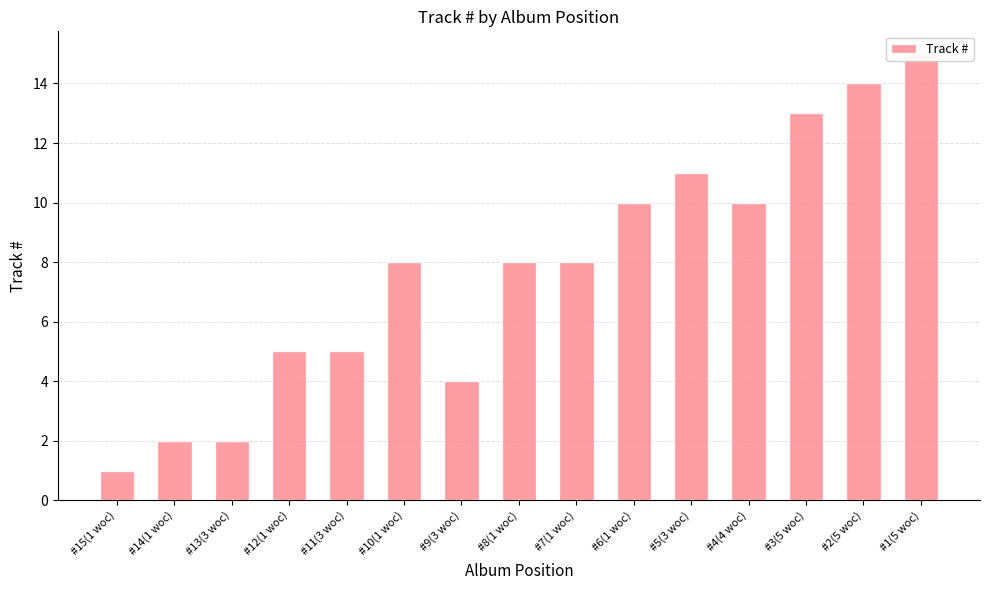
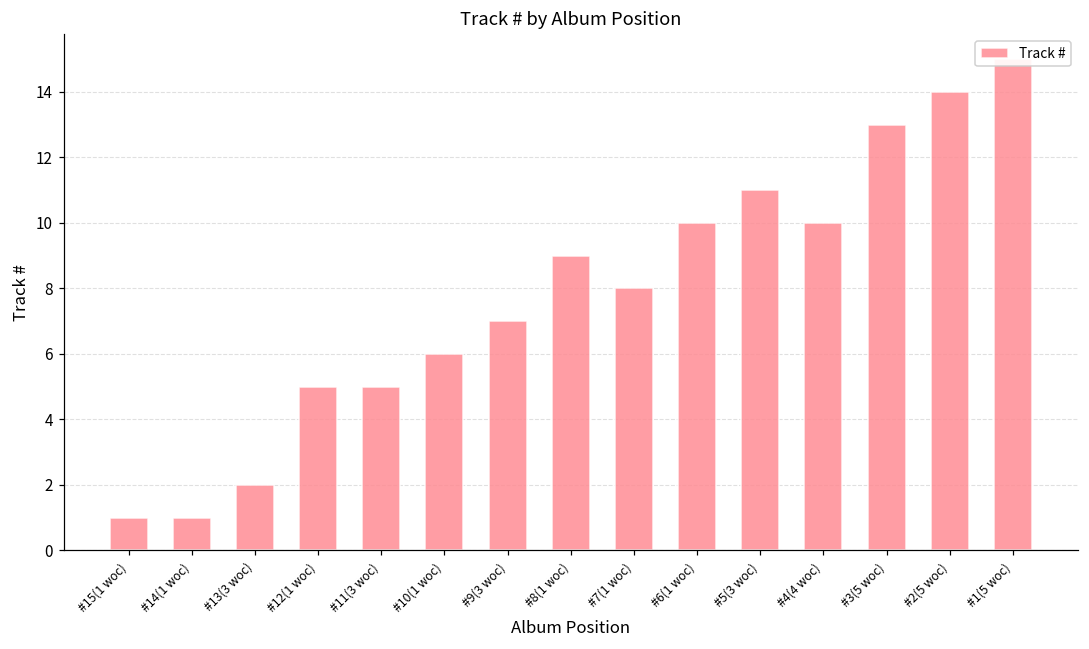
#14(1 woc): 2 -> 1
#10(1 woc): 8 -> 6
#9(3 woc): 4 -> 7
#8(1 woc): 8 -> 9
